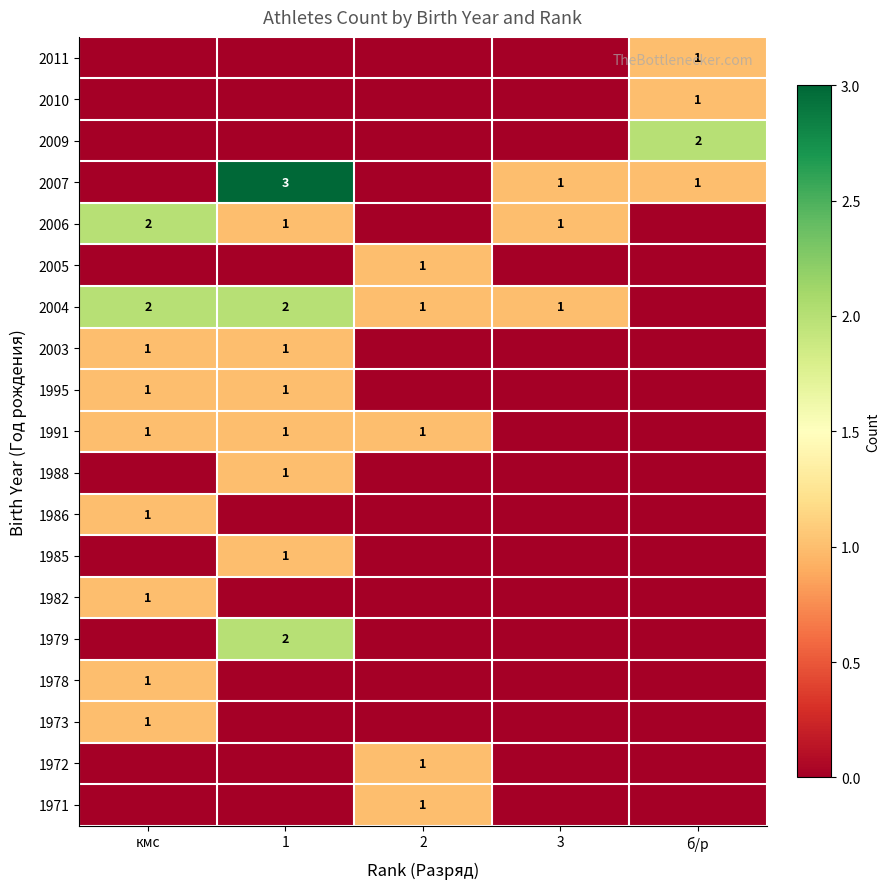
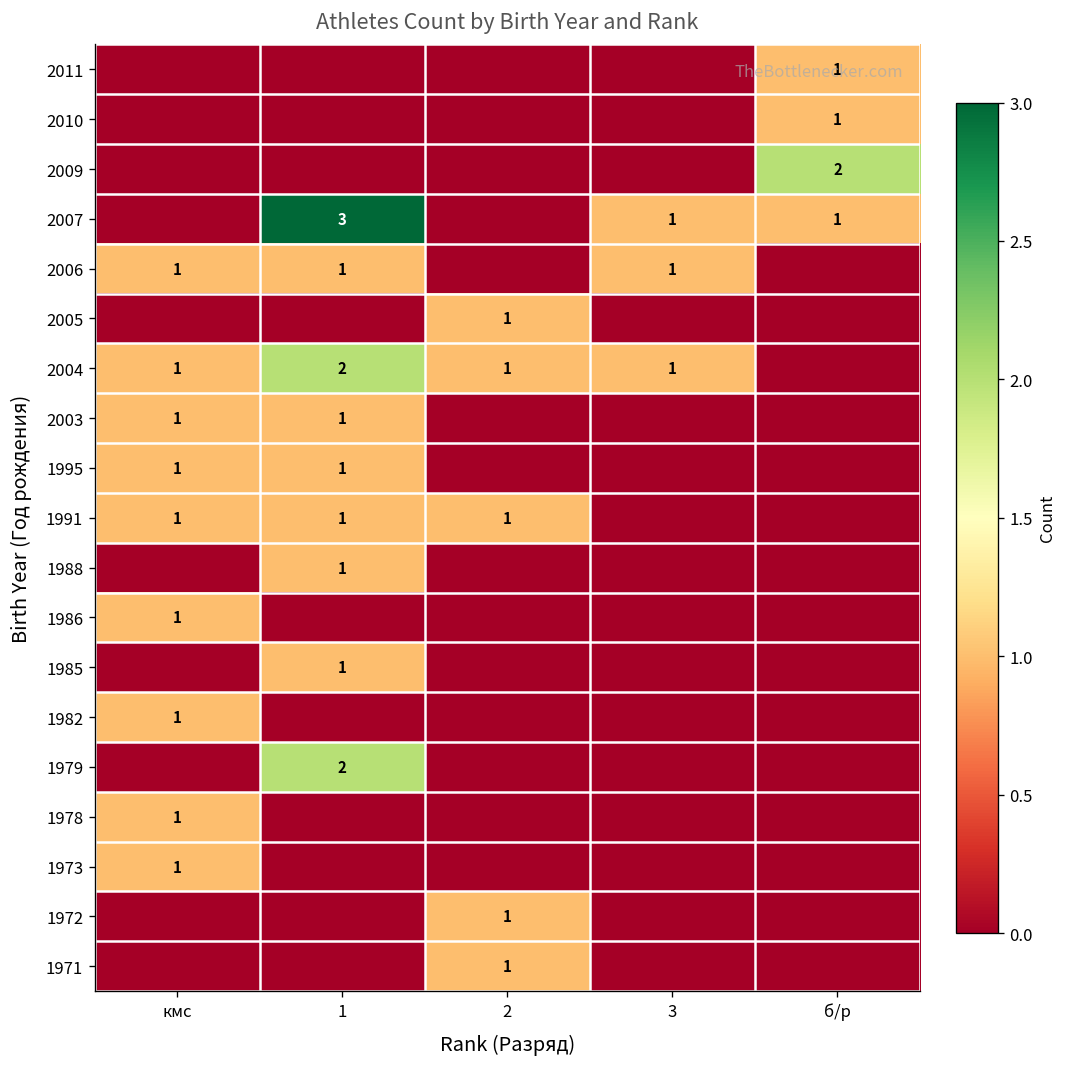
2006, кмс: 2 -> 1
2004, кмс: 2 -> 1
